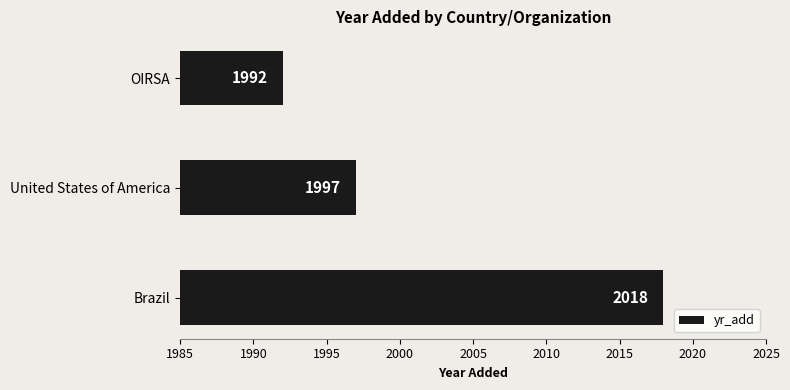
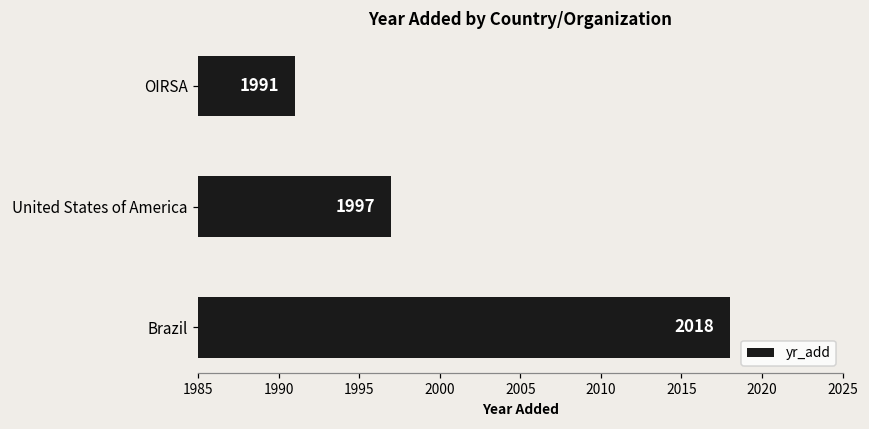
OIRSA: 1992 -> 1991
